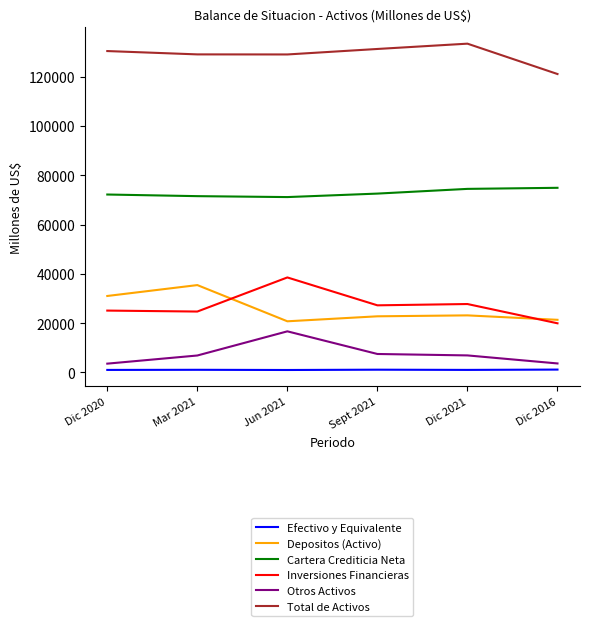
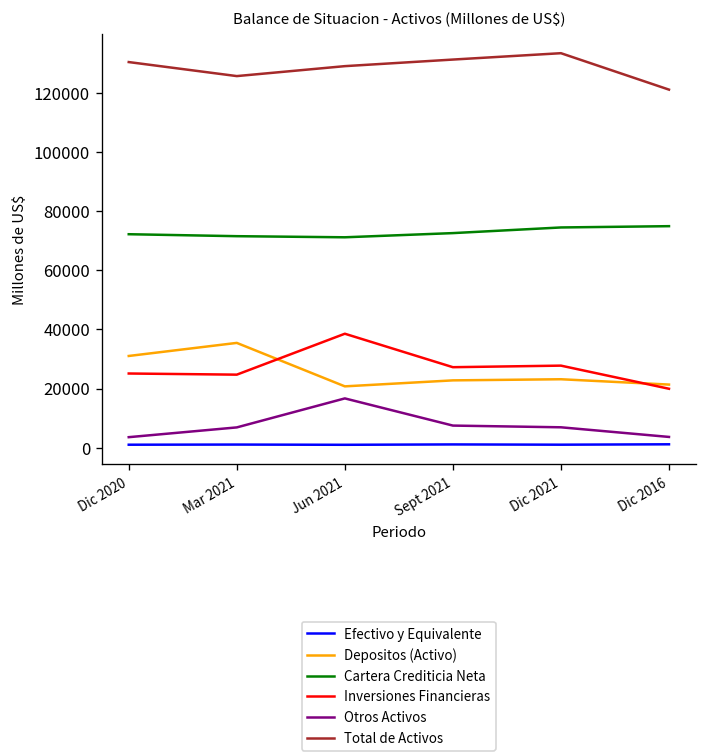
Total de Activos, Mar 2021: 129000 -> 126000
